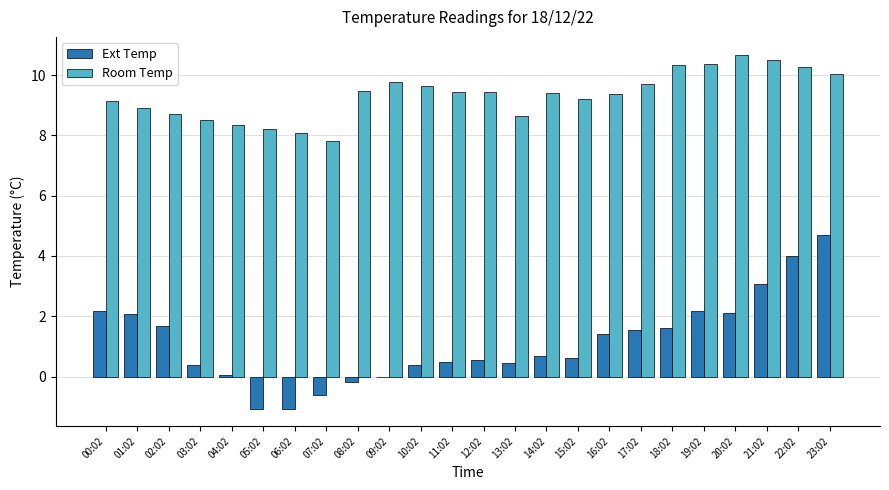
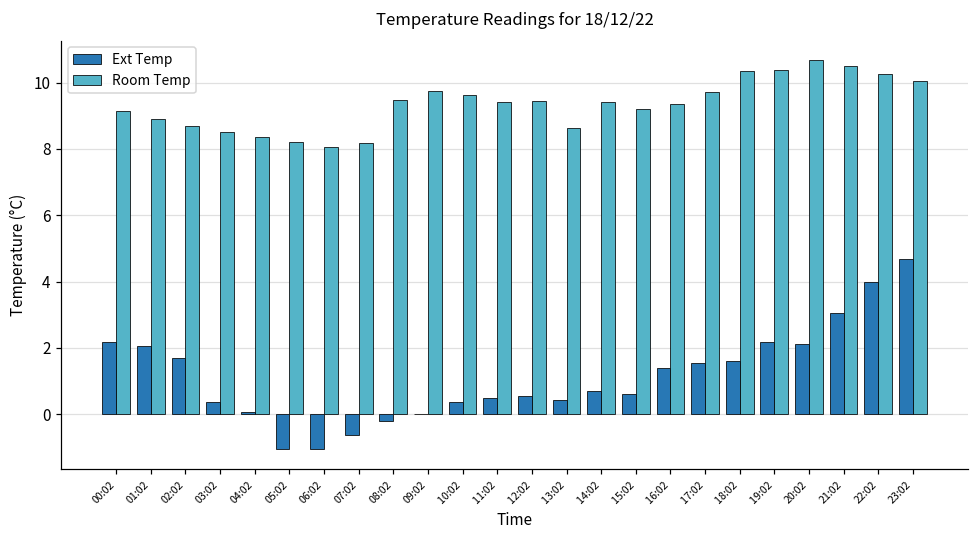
Room Temp, 07:02: 7.8 -> 8.2
